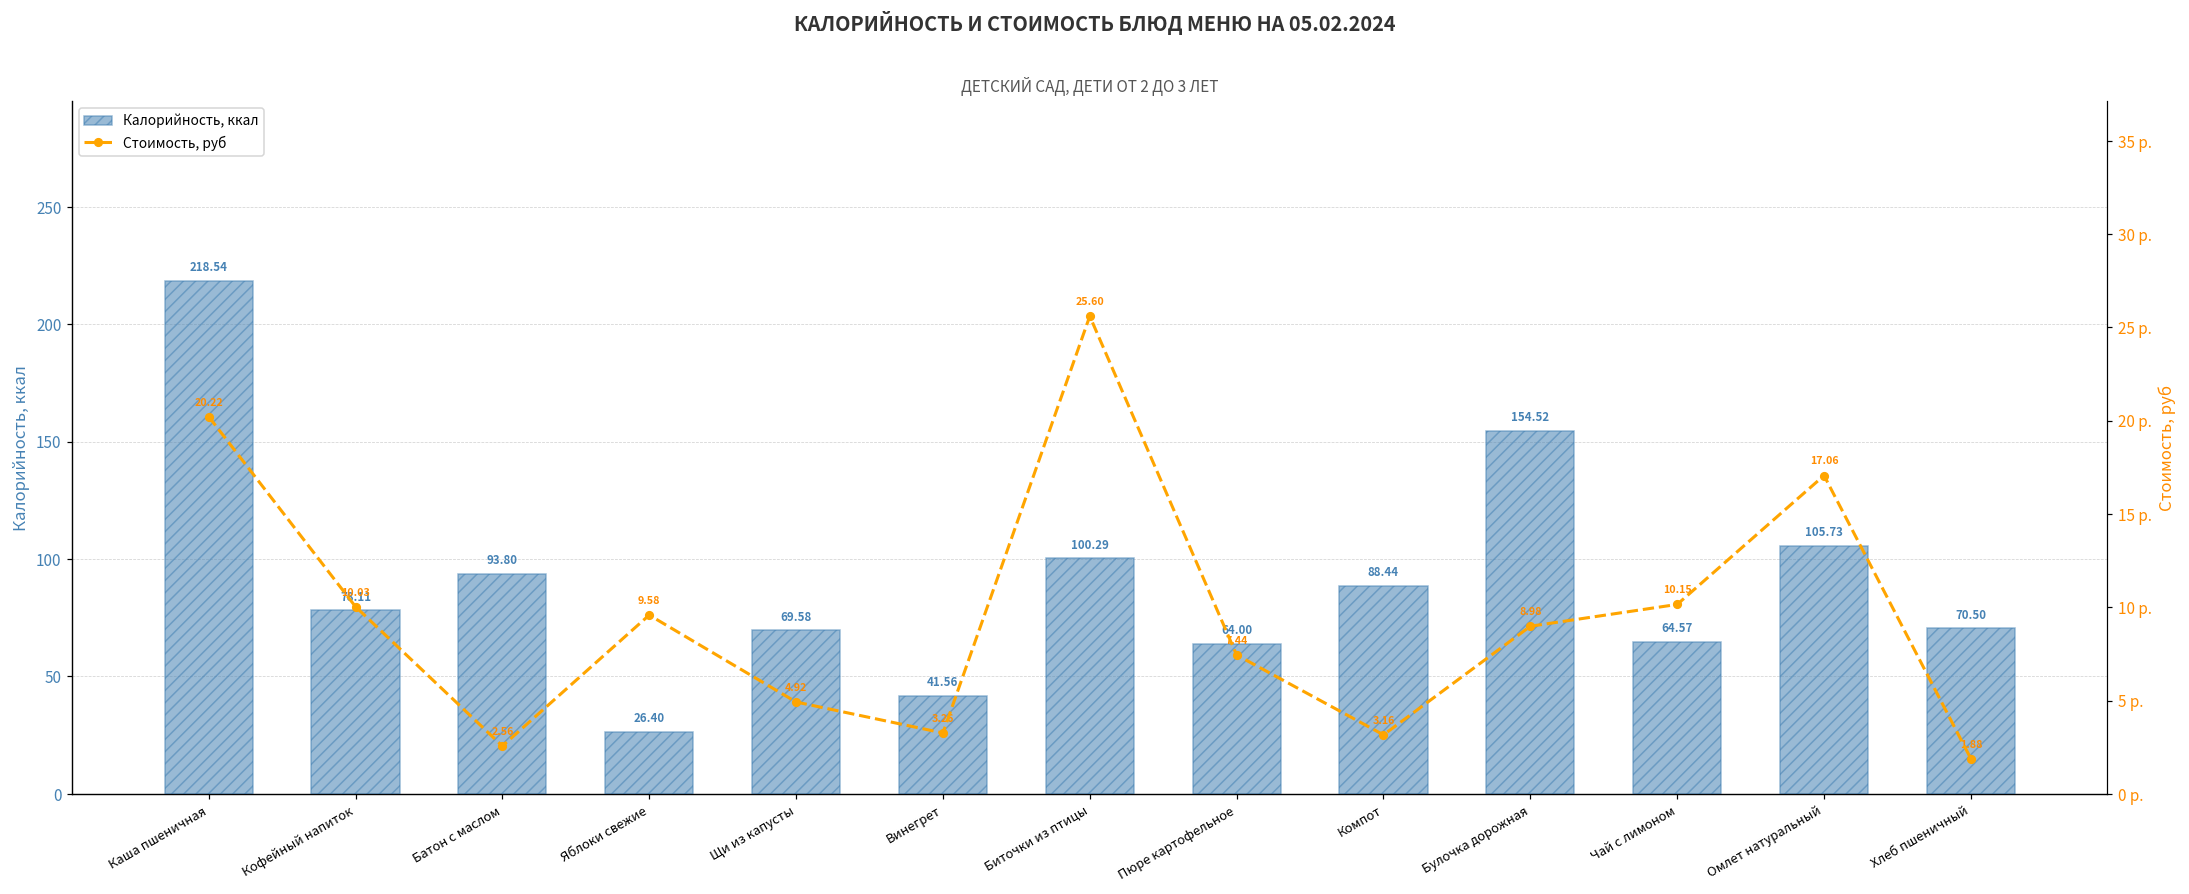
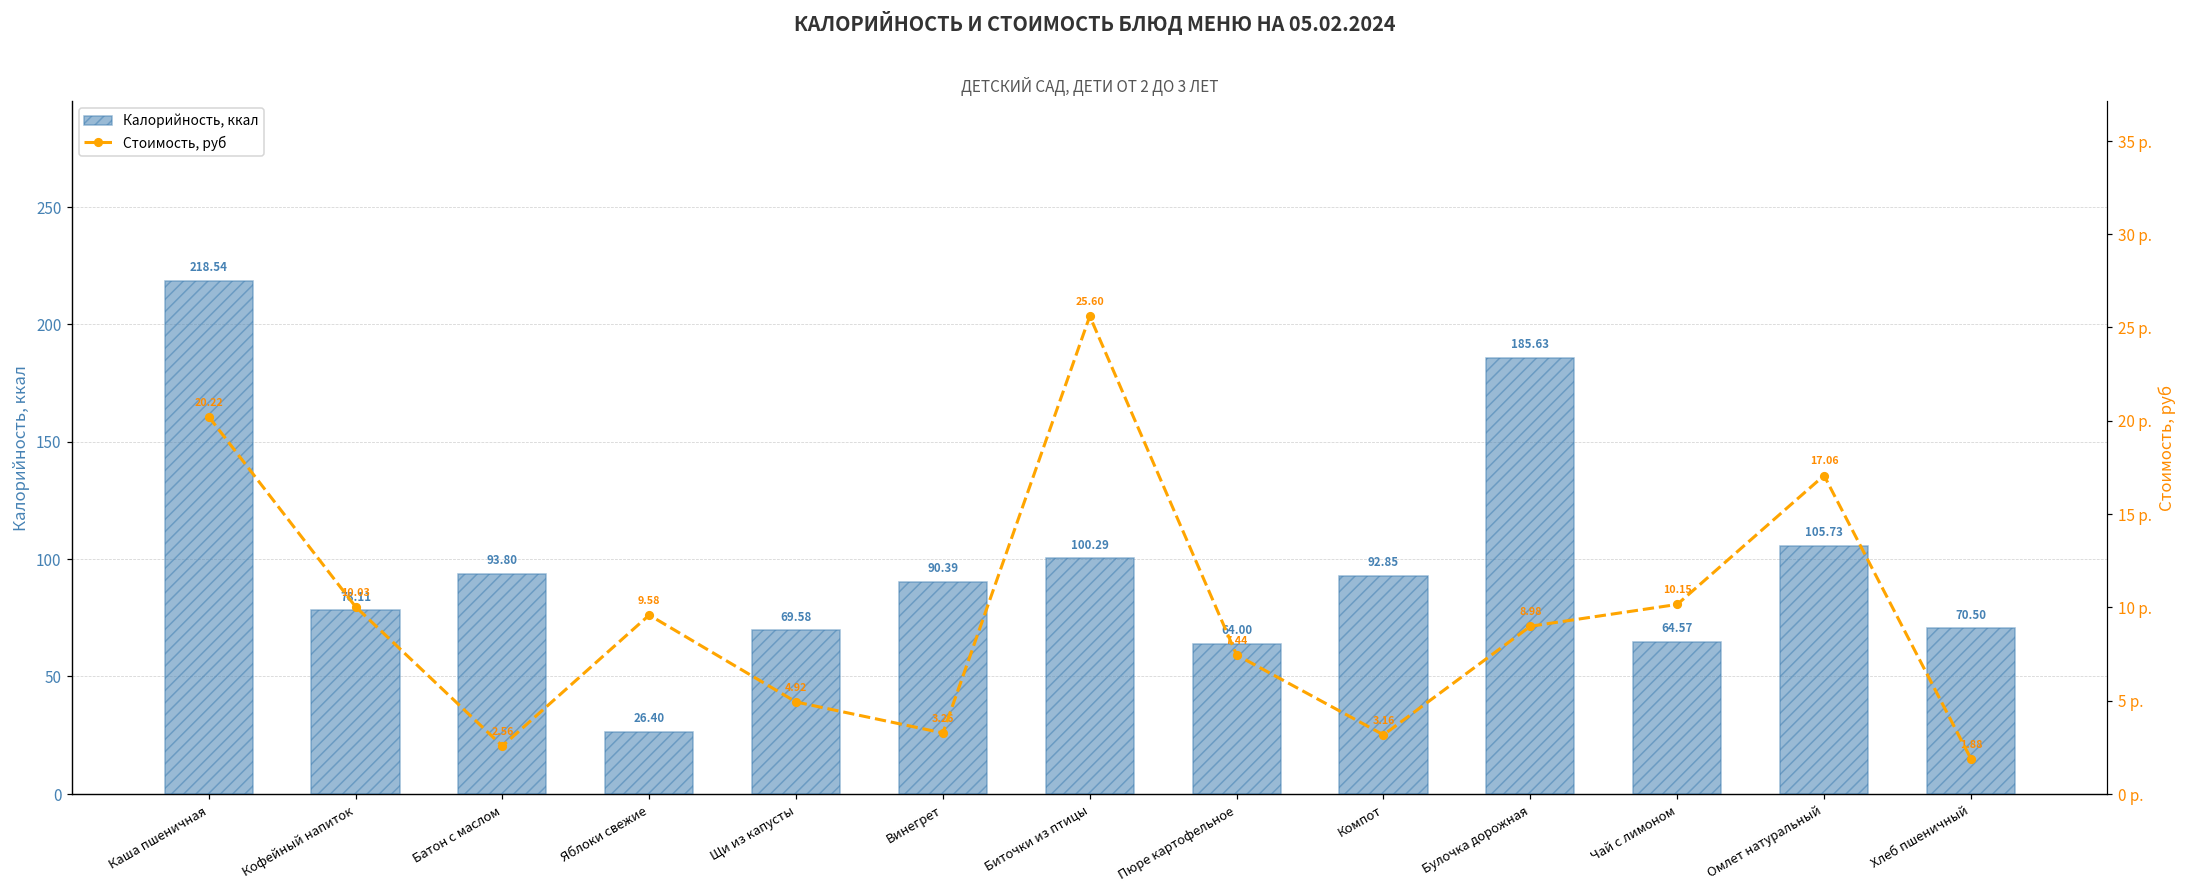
Калорийность, ккал, Винегрет: 41.56 -> 90.39
Калорийность, ккал, Компот: 88.44 -> 92.85
Калорийность, ккал, Булочка дорожная: 154.52 -> 185.63
